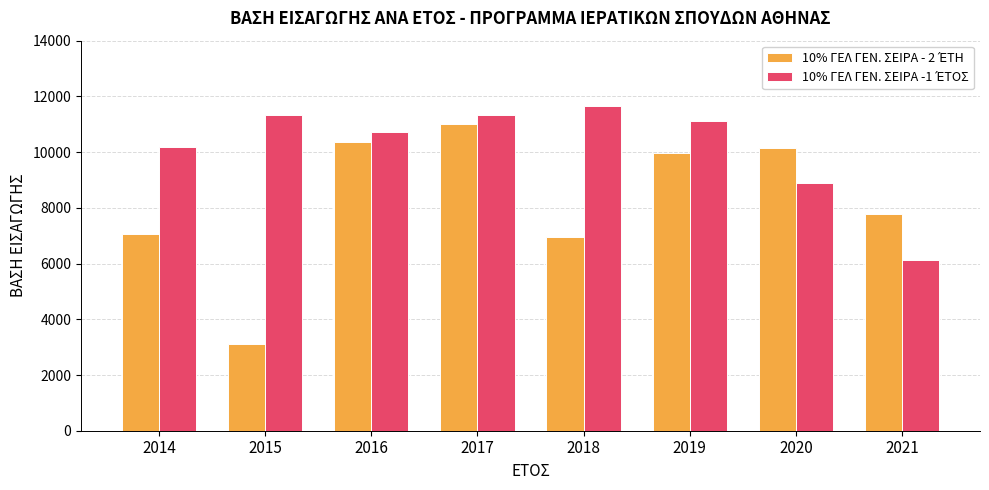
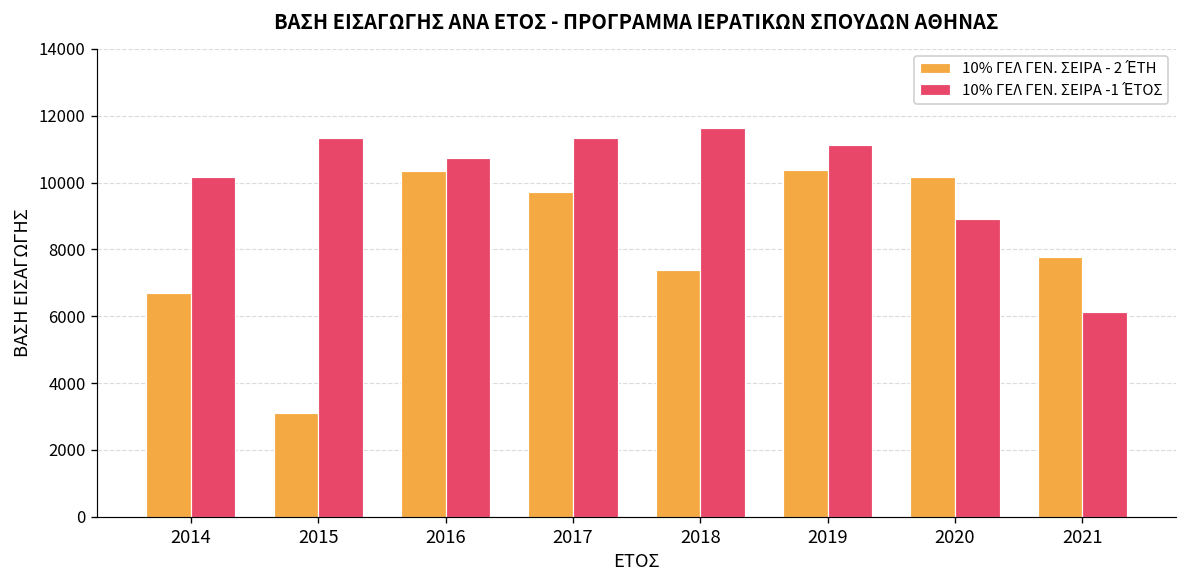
10% ΓΕΛ ΓΕΝ. ΣΕΙΡΑ - 2 ΈΤΗ, 2014: 7100 -> 6700
10% ΓΕΛ ΓΕΝ. ΣΕΙΡΑ - 2 ΈΤΗ, 2017: 11000 -> 9700
10% ΓΕΛ ΓΕΝ. ΣΕΙΡΑ - 2 ΈΤΗ, 2018: 6900 -> 7400
10% ΓΕΛ ΓΕΝ. ΣΕΙΡΑ - 2 ΈΤΗ, 2019: 10000 -> 10400
